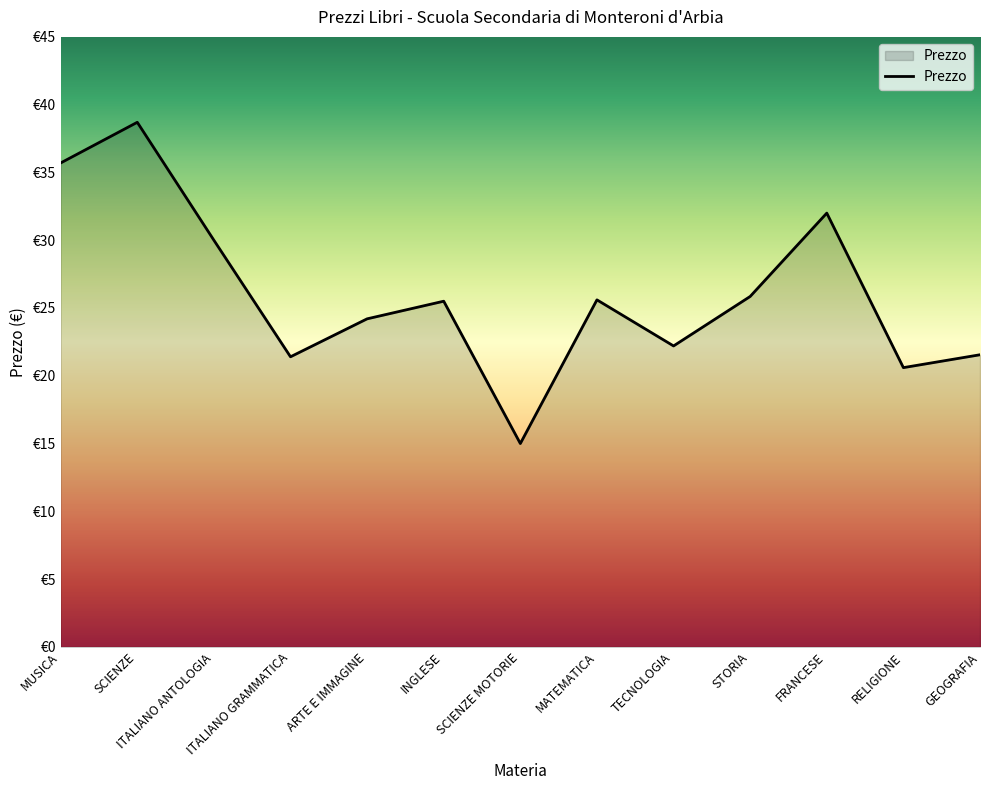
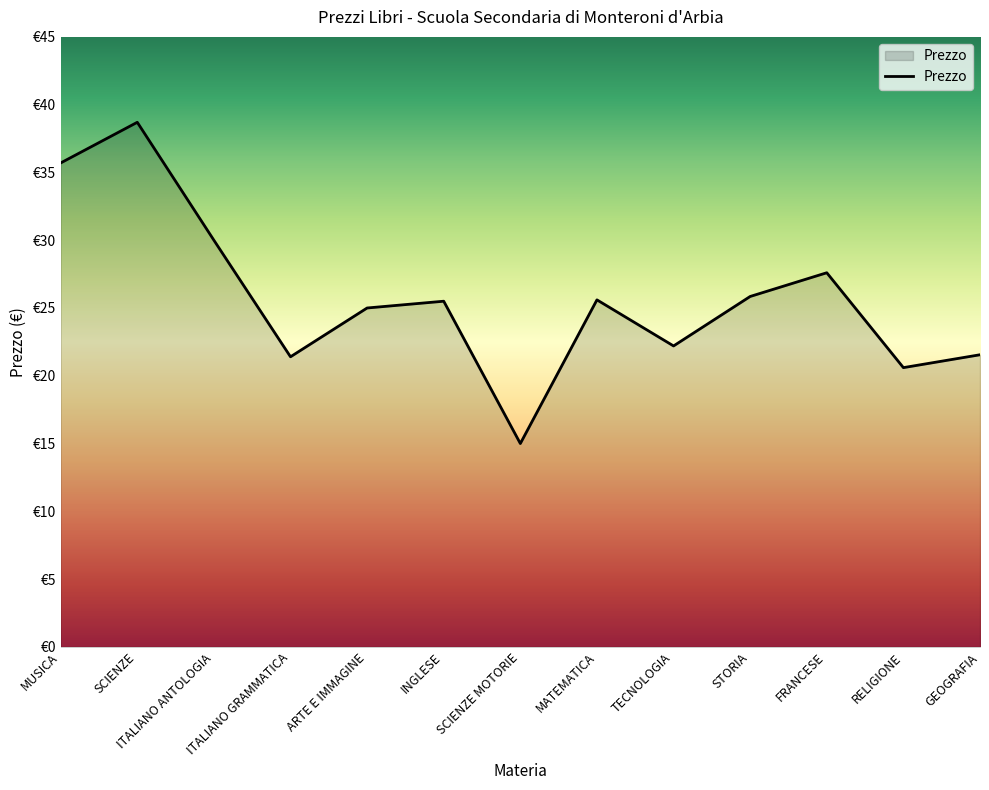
ARTE E IMMAGINE: €24.2 -> €25.0
FRANCESE: €32.0 -> €27.6
